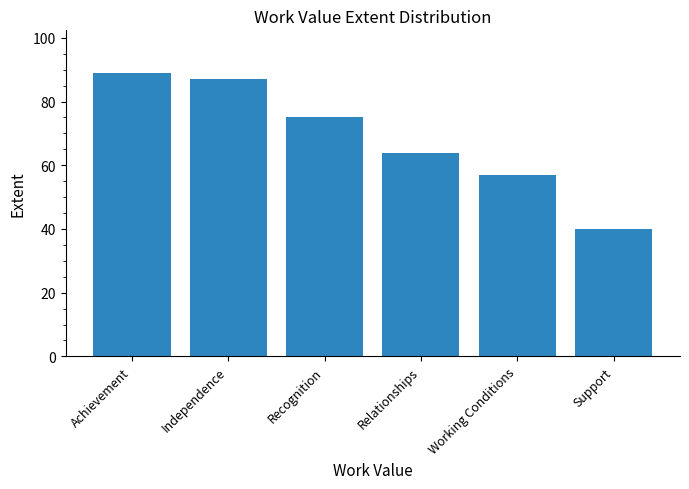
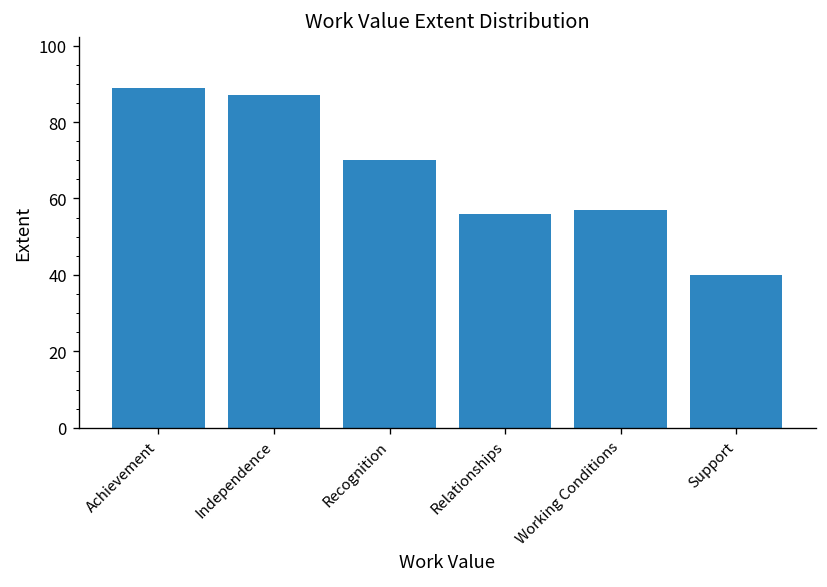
Recognition: 75 -> 70
Relationships: 64 -> 56
